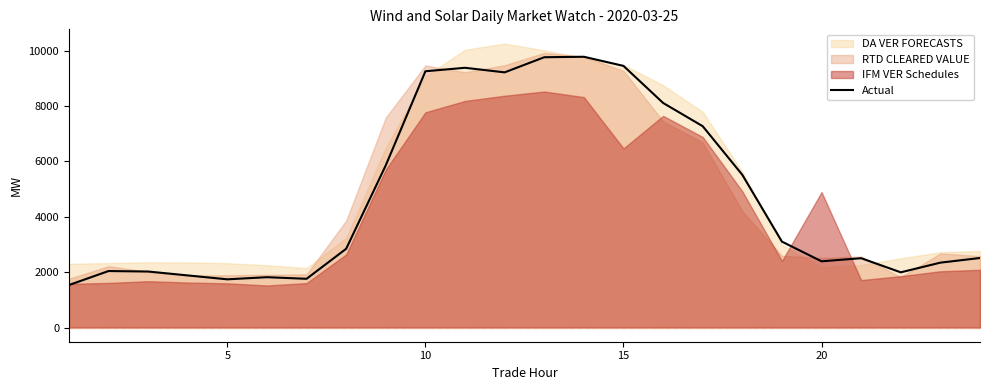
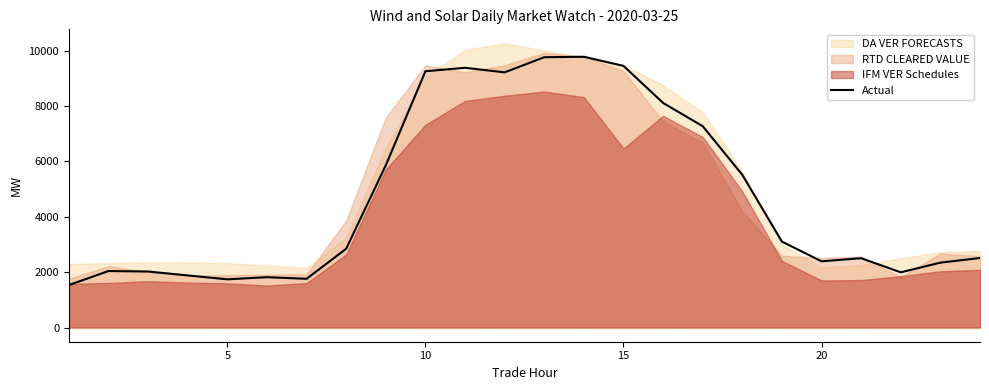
IFM VER Schedules, 10: 7800 -> 7300
IFM VER Schedules, 20: 4900 -> 1700
